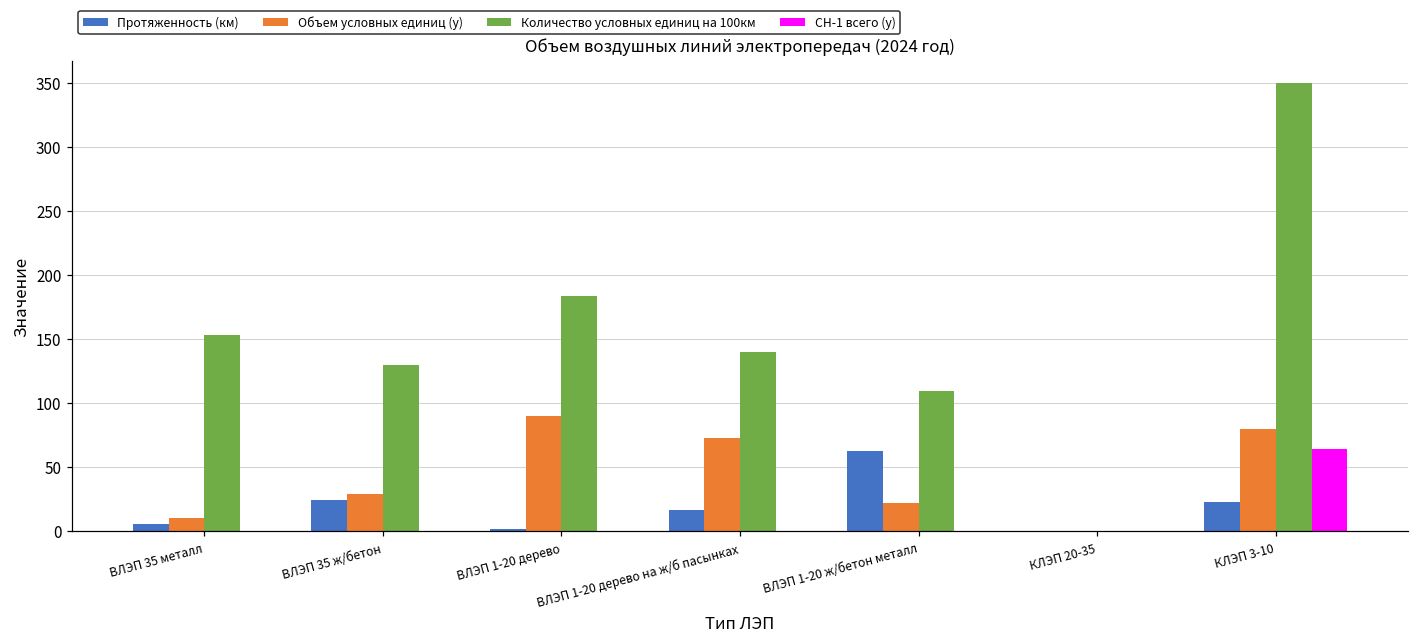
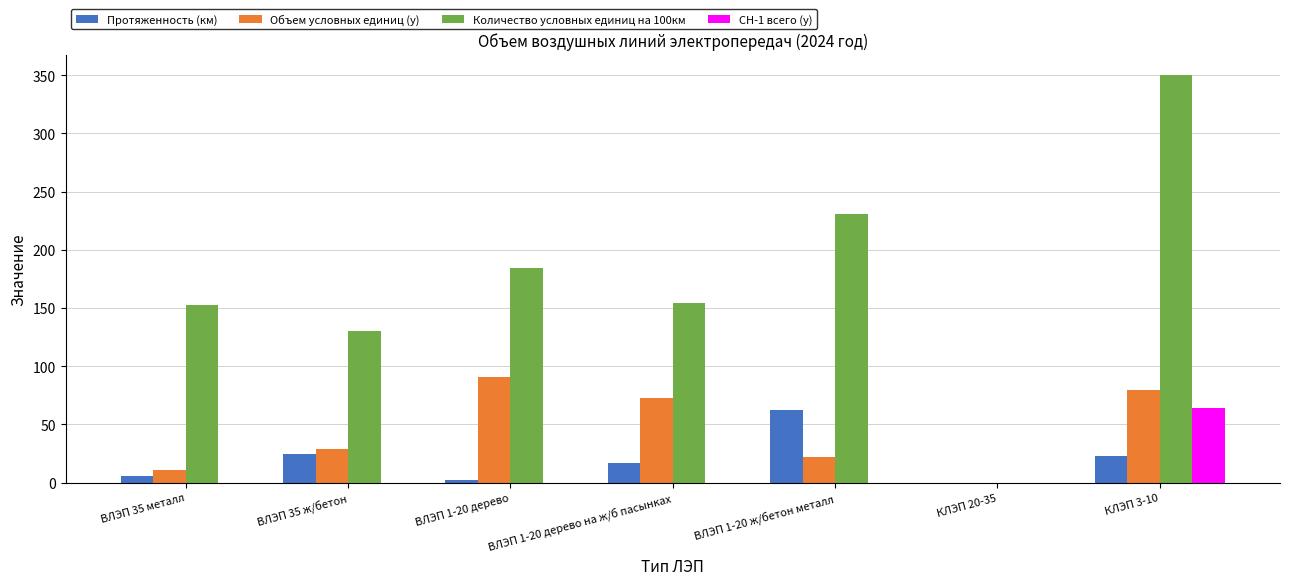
Количество условных единиц на 100км, ВЛЭП 1-20 дерево на ж/б пасынках: 140 -> 154
Количество условных единиц на 100км, ВЛЭП 1-20 ж/бетон металл: 110 -> 231
